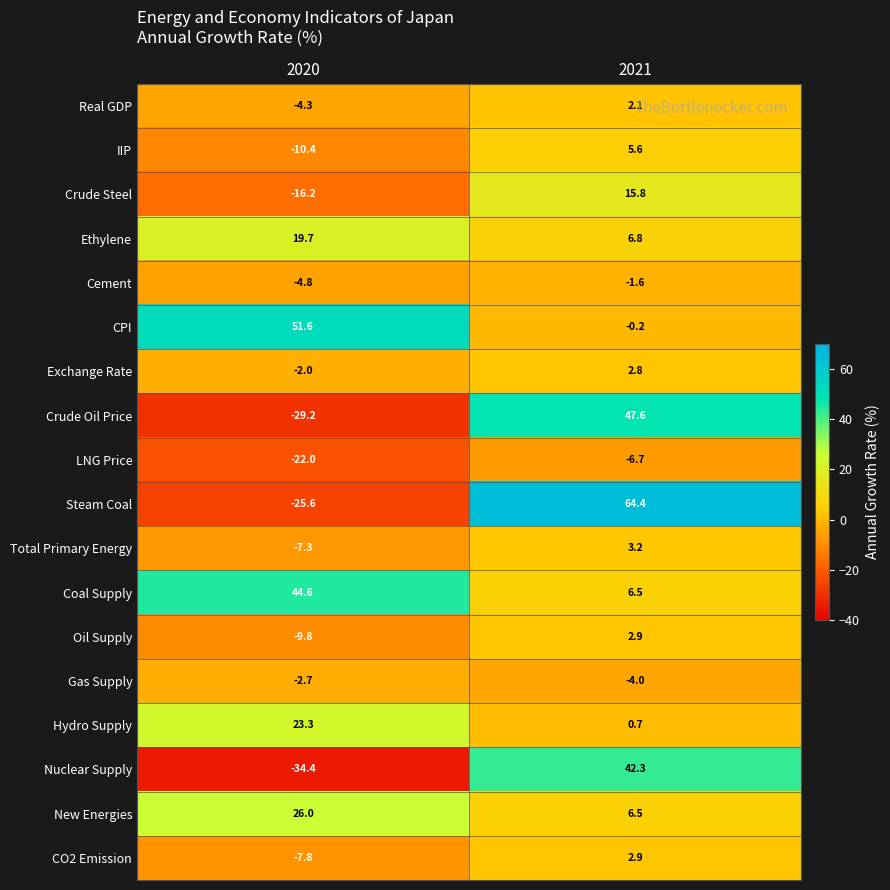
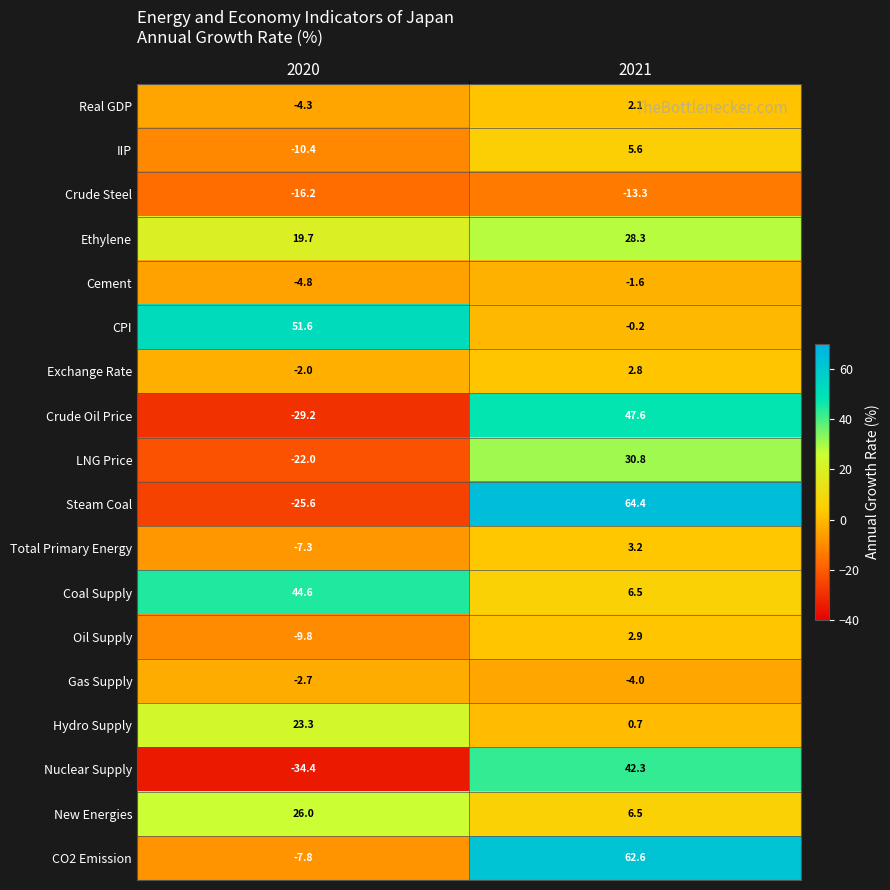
Crude Steel, 2021: 15.8 -> -13.3
Ethylene, 2021: 6.8 -> 28.3
LNG Price, 2021: -6.7 -> 30.8
CO2 Emission, 2021: 2.9 -> 62.6
